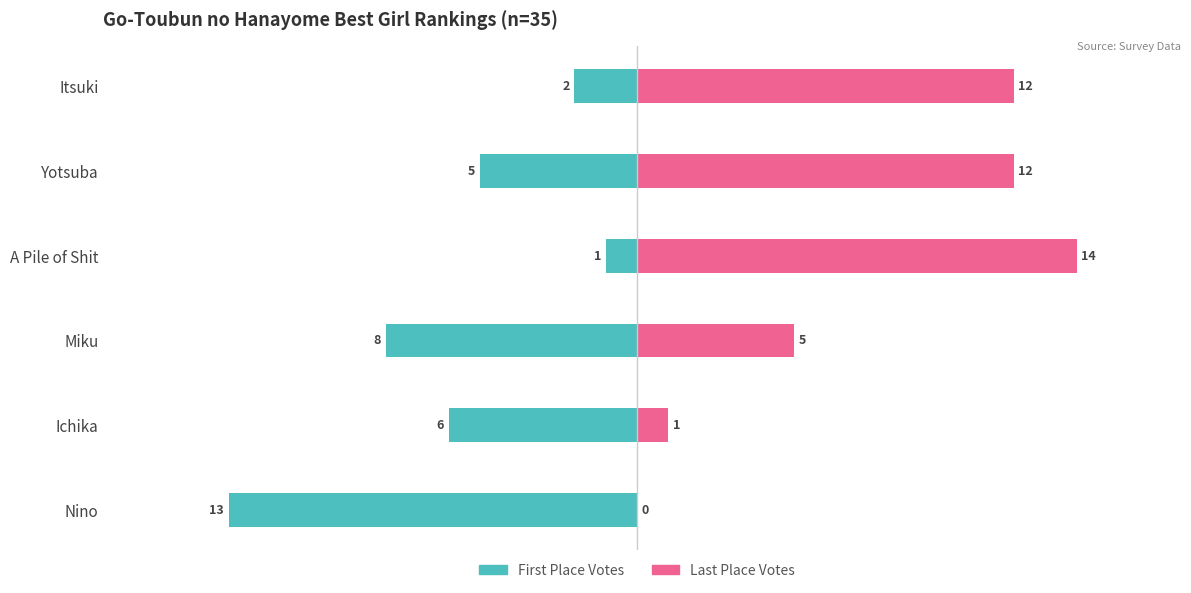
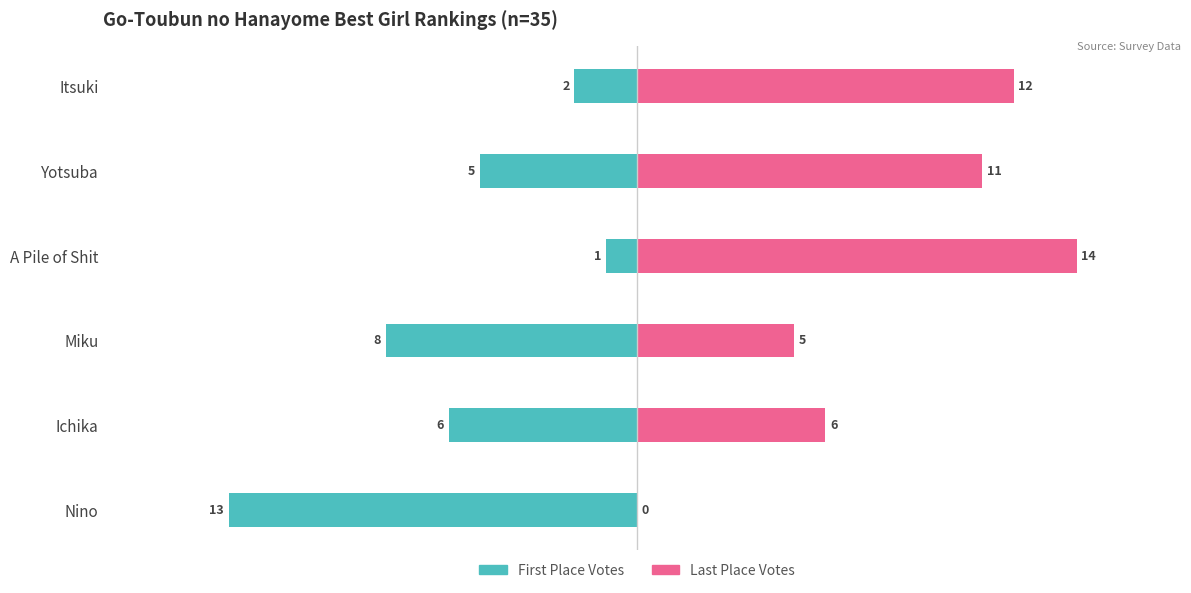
Last Place Votes, Yotsuba: 12 -> 11
Last Place Votes, Ichika: 1 -> 6
